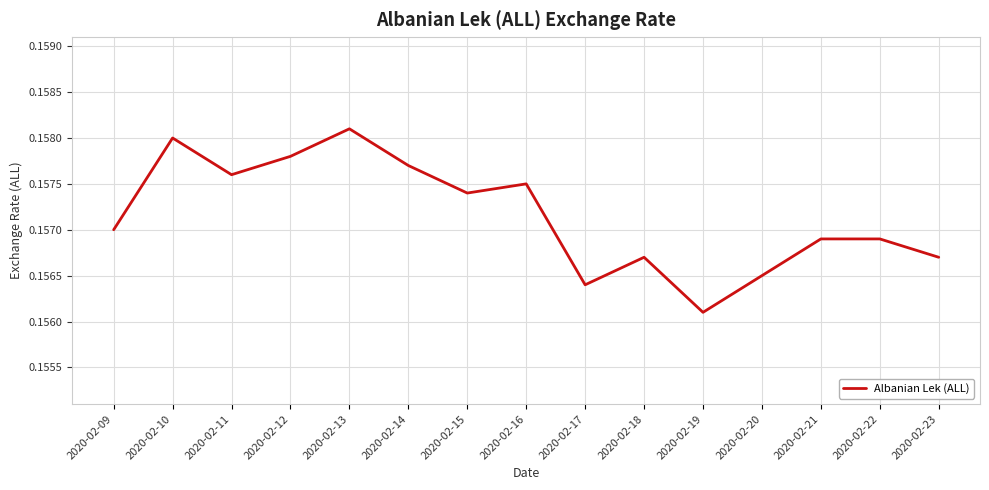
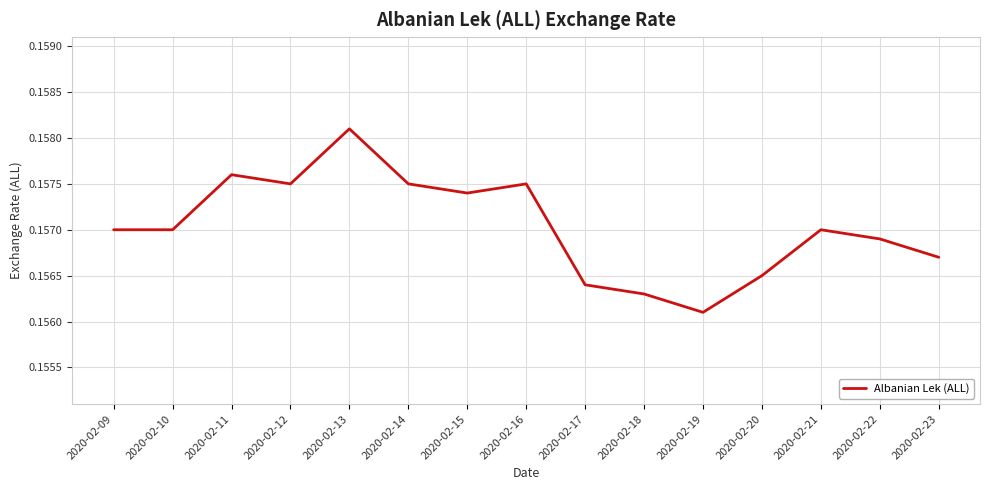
2020-02-10: 0.158 -> 0.157
2020-02-12: 0.1578 -> 0.1575
2020-02-14: 0.1577 -> 0.1575
2020-02-18: 0.1567 -> 0.1563
2020-02-21: 0.1569 -> 0.1570
